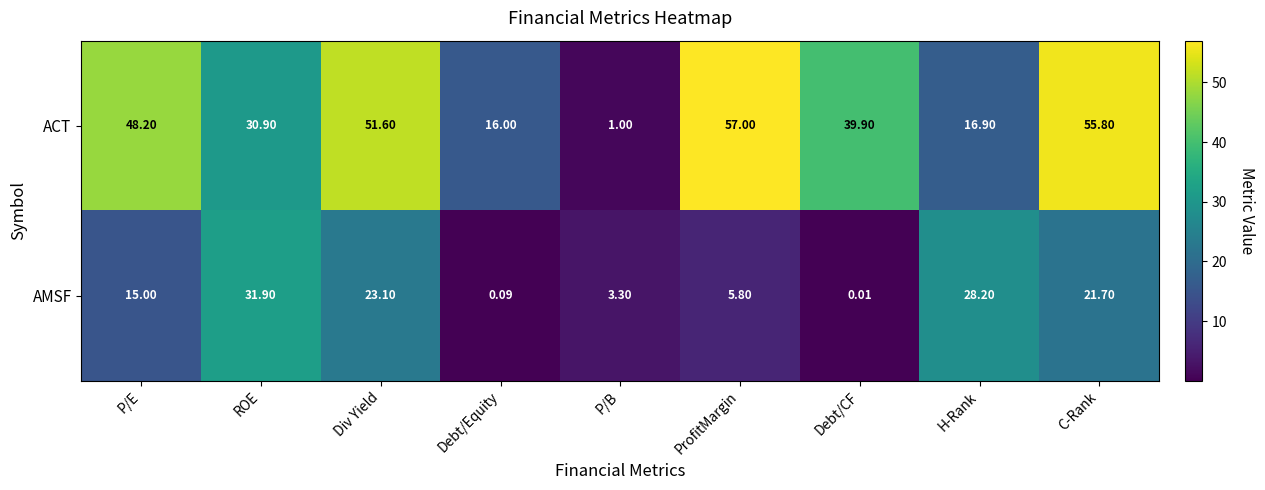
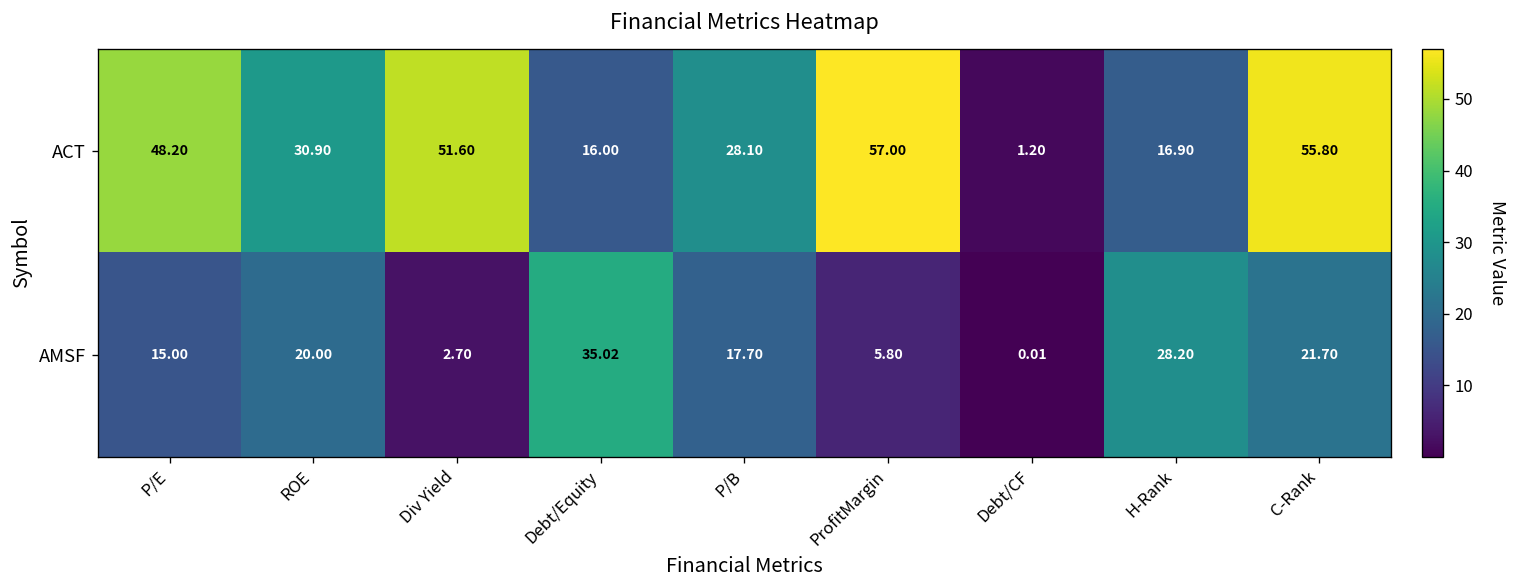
ACT, P/B: 1.00 -> 28.10
ACT, Debt/CF: 39.90 -> 1.20
AMSF, ROE: 31.90 -> 20.00
AMSF, Div Yield: 23.10 -> 2.70
AMSF, Debt/Equity: 0.09 -> 35.02
AMSF, P/B: 3.30 -> 17.70
